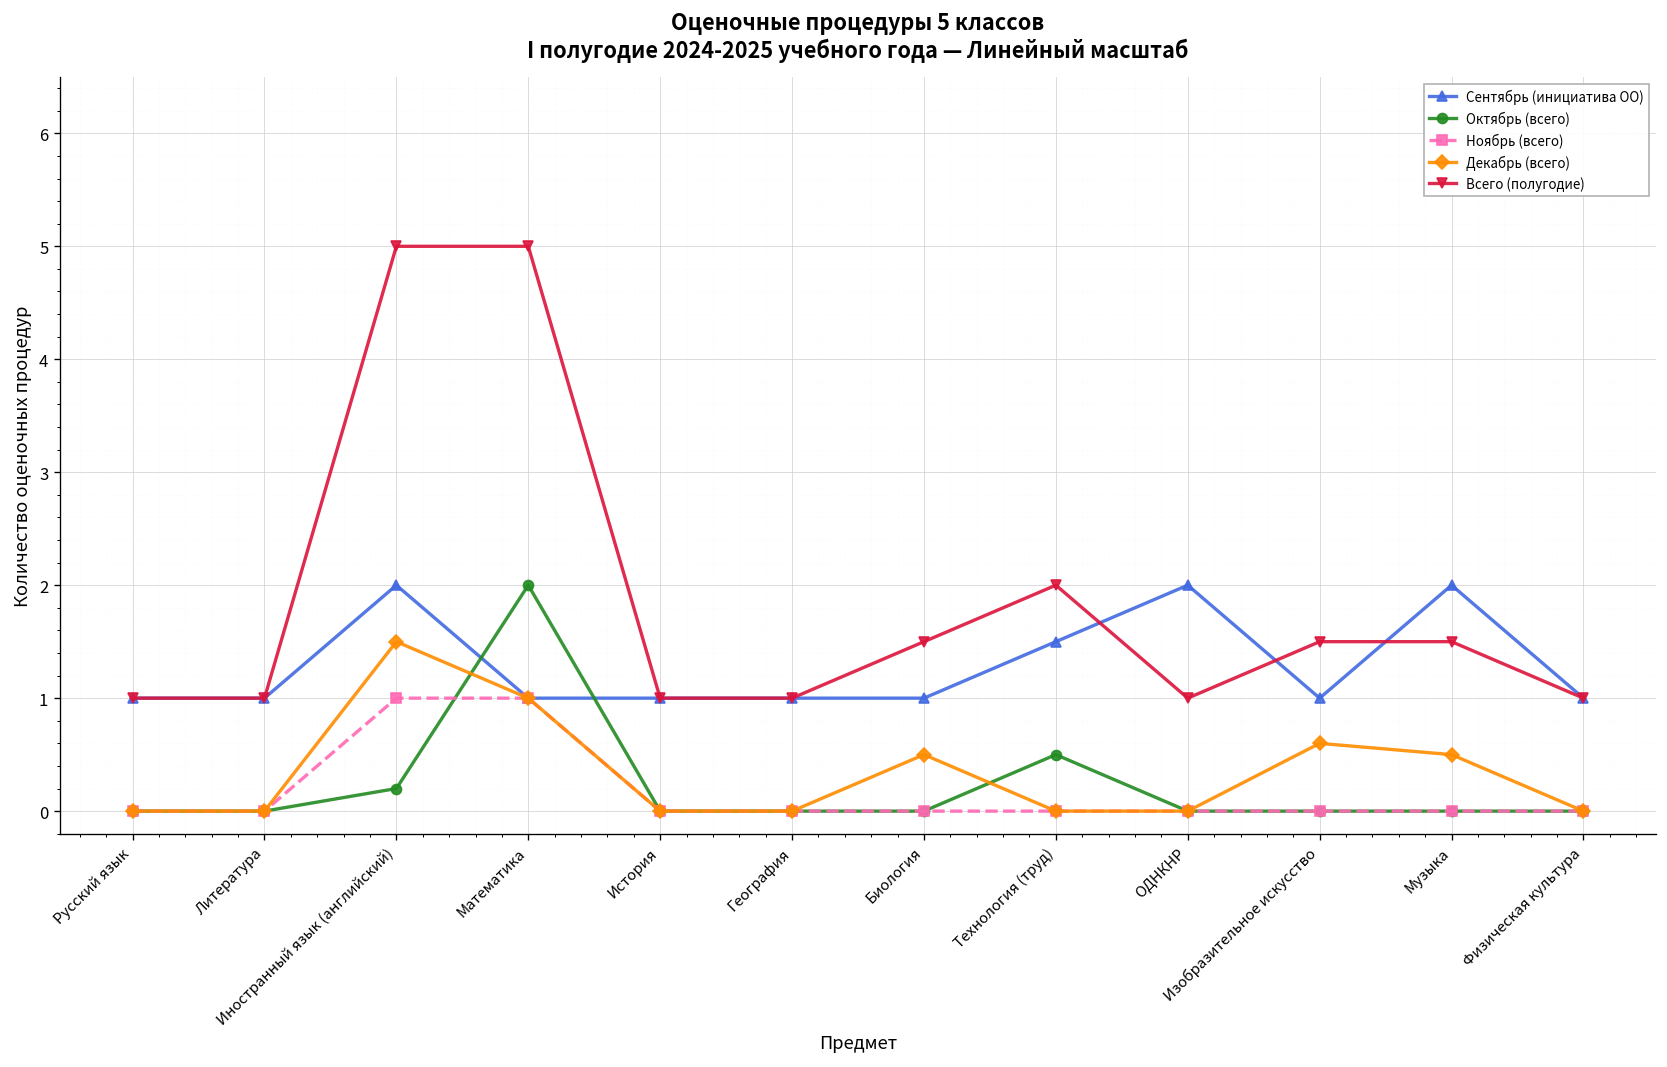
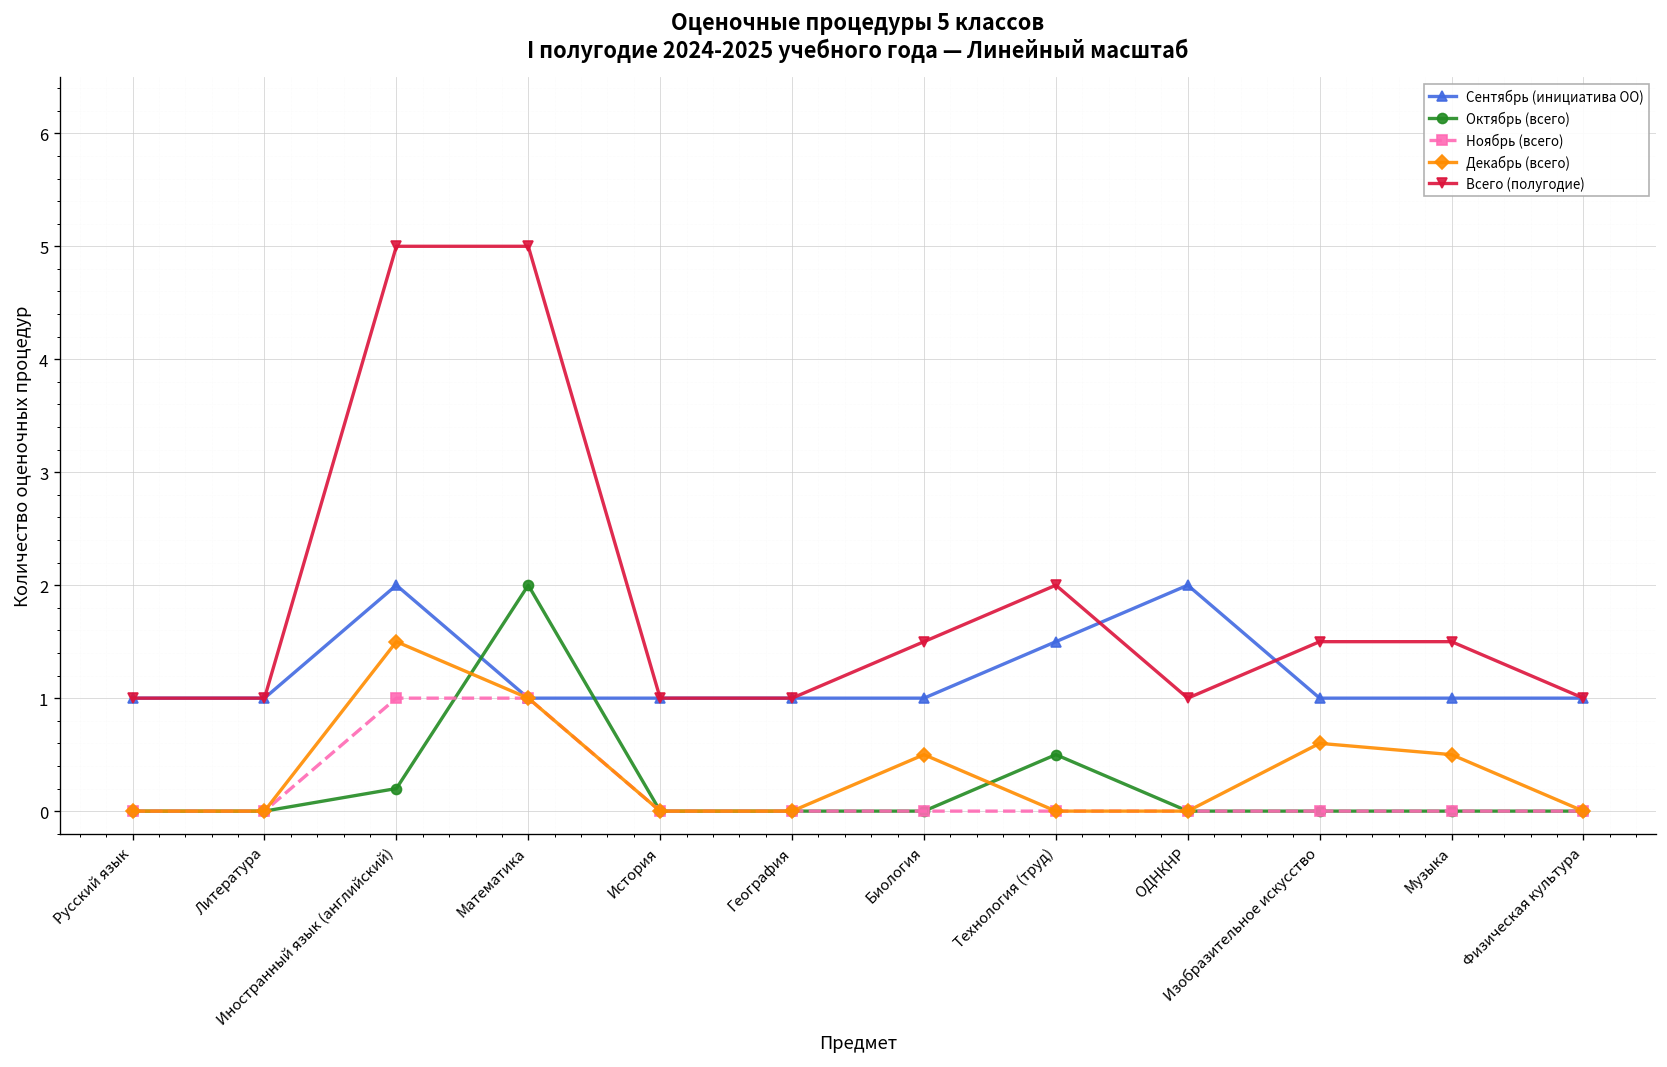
Сентябрь (инициатива ОО), Музыка: 2 -> 1
